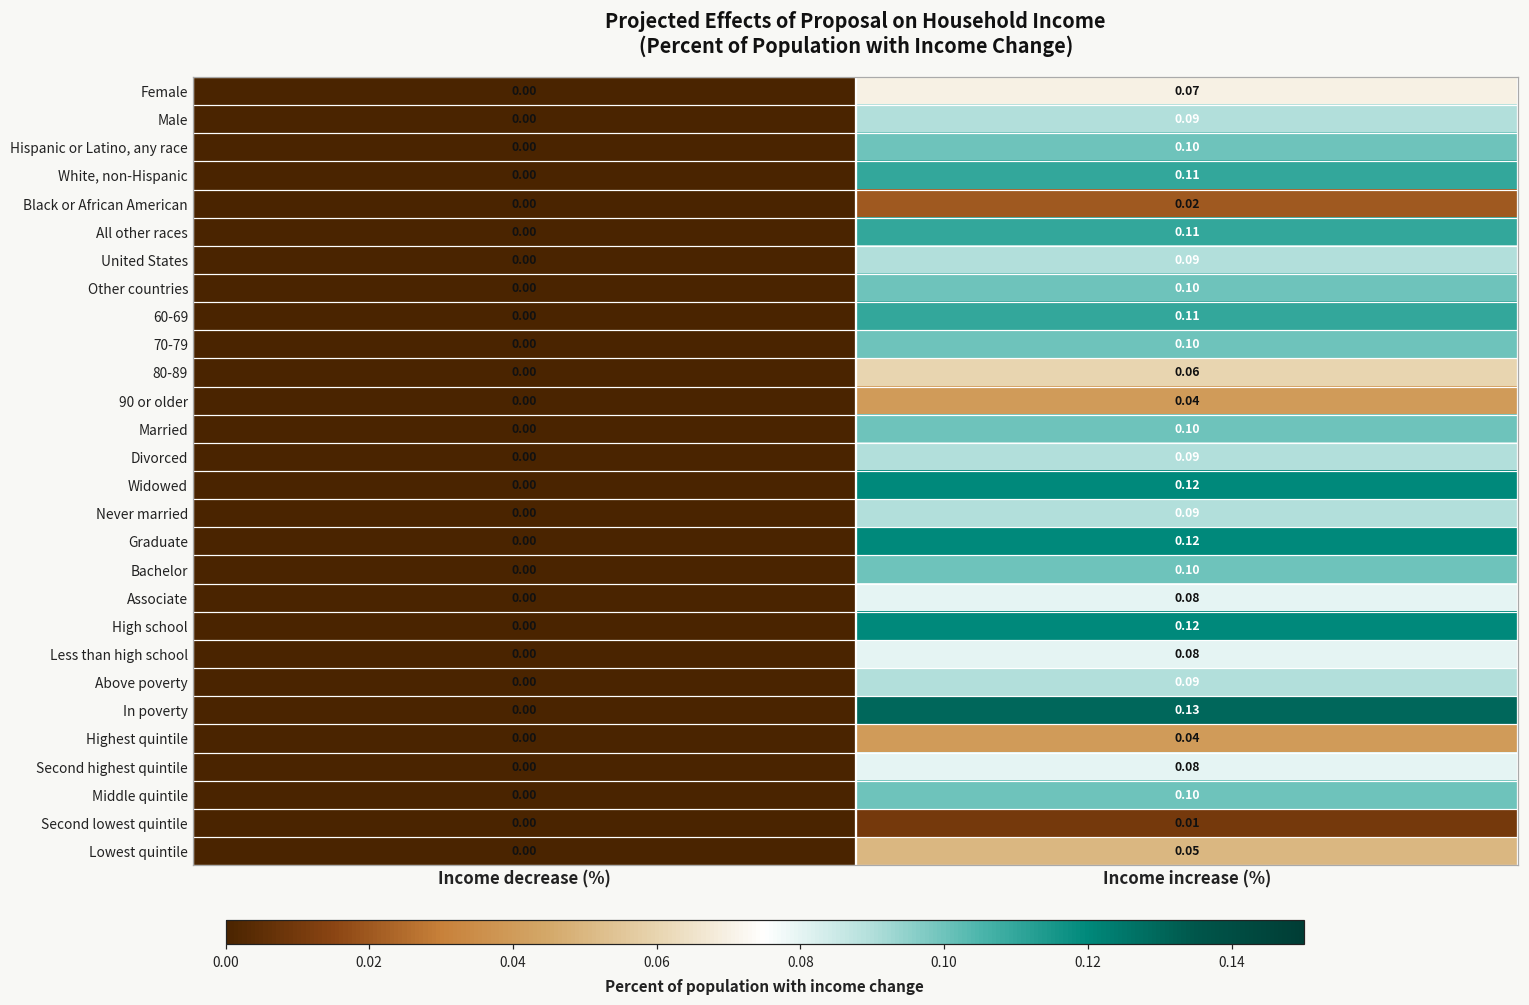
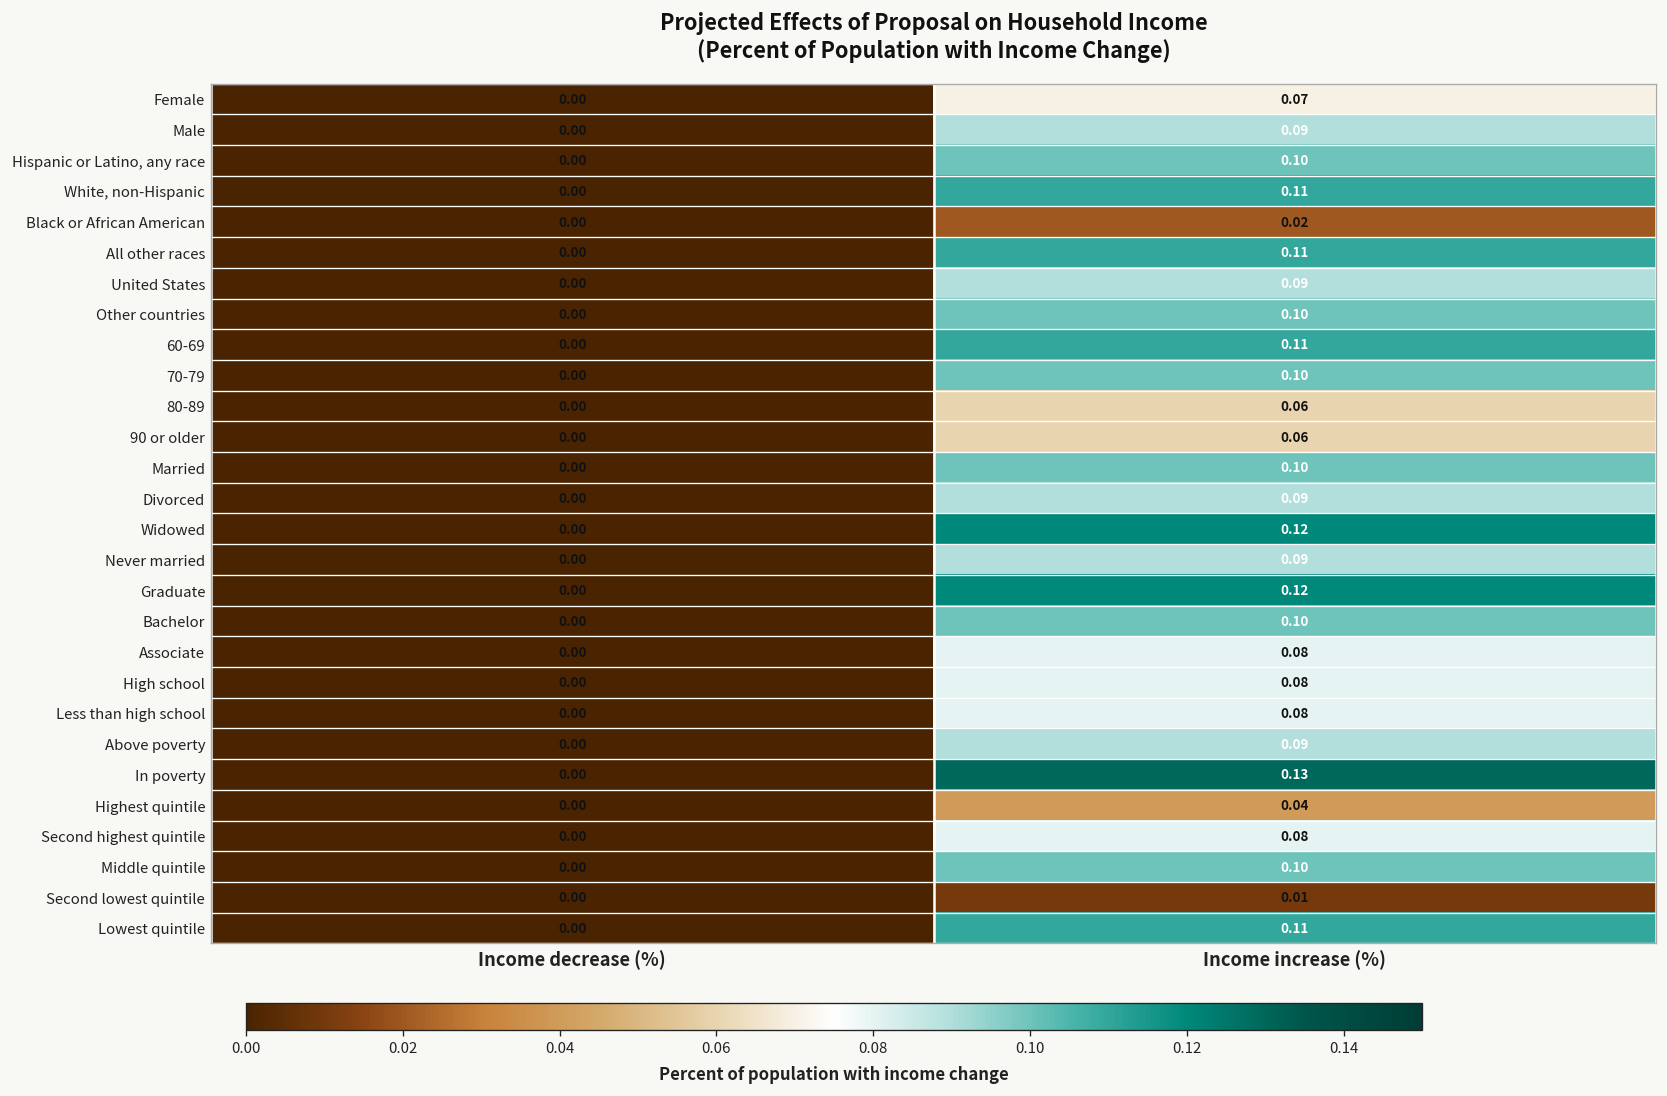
90 or older, Income increase (%): 0.04 -> 0.06
High school, Income increase (%): 0.12 -> 0.08
Lowest quintile, Income increase (%): 0.05 -> 0.11
